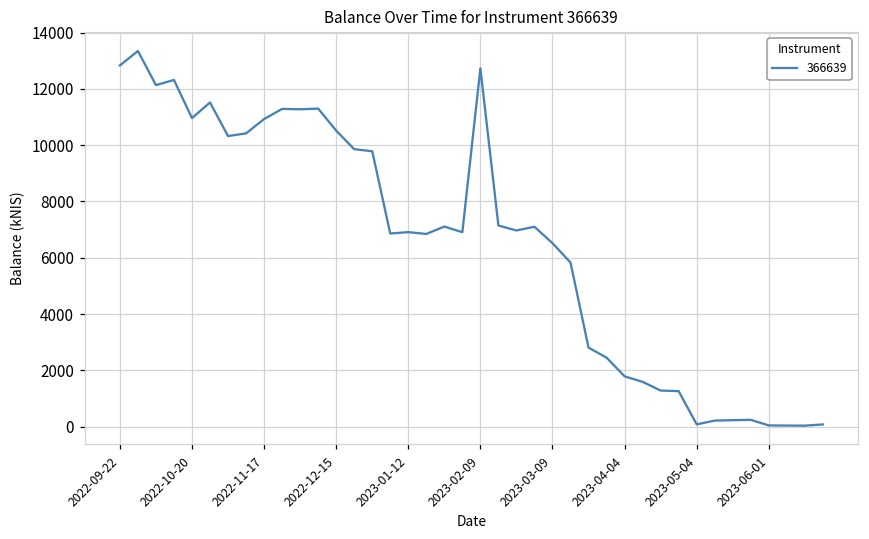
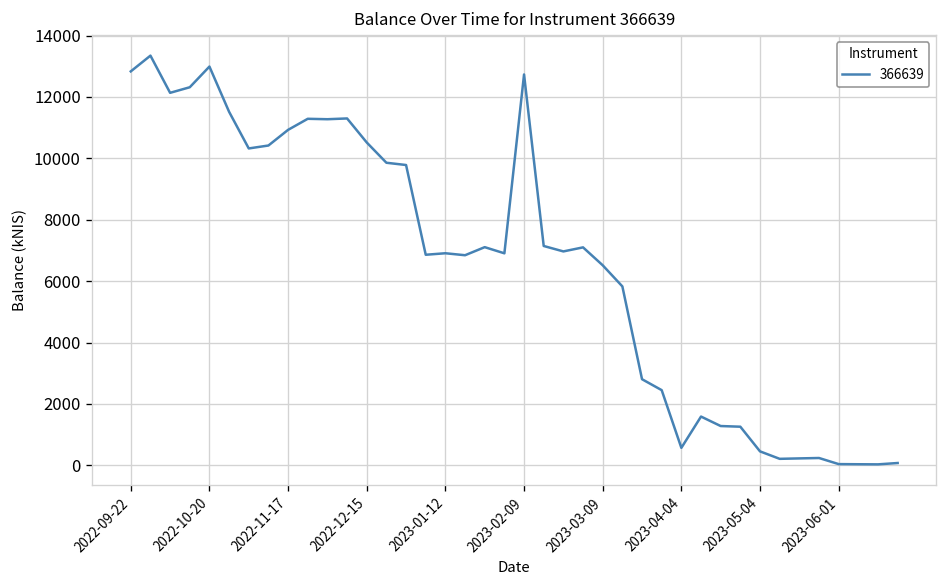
2022-10-20: 11000 -> 13000
2023-04-04: 1800 -> 600
2023-05-04: 100 -> 500
